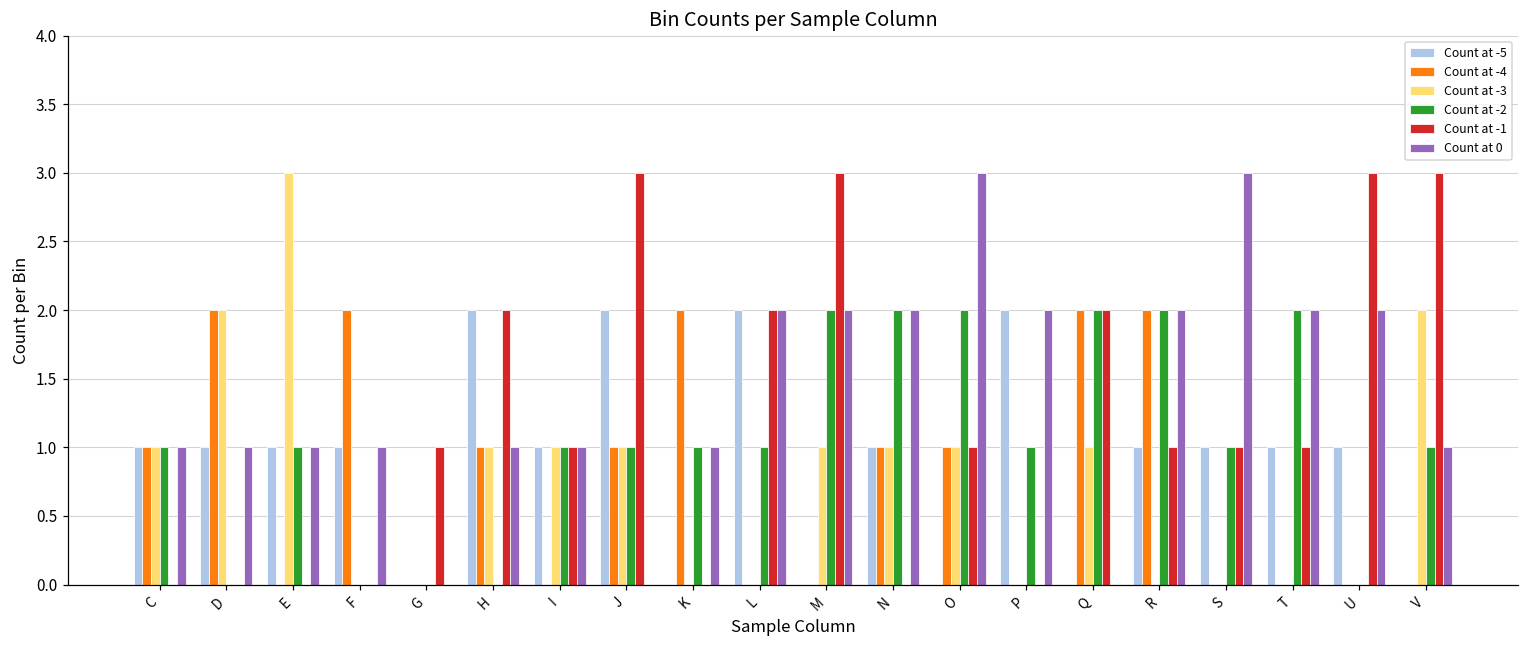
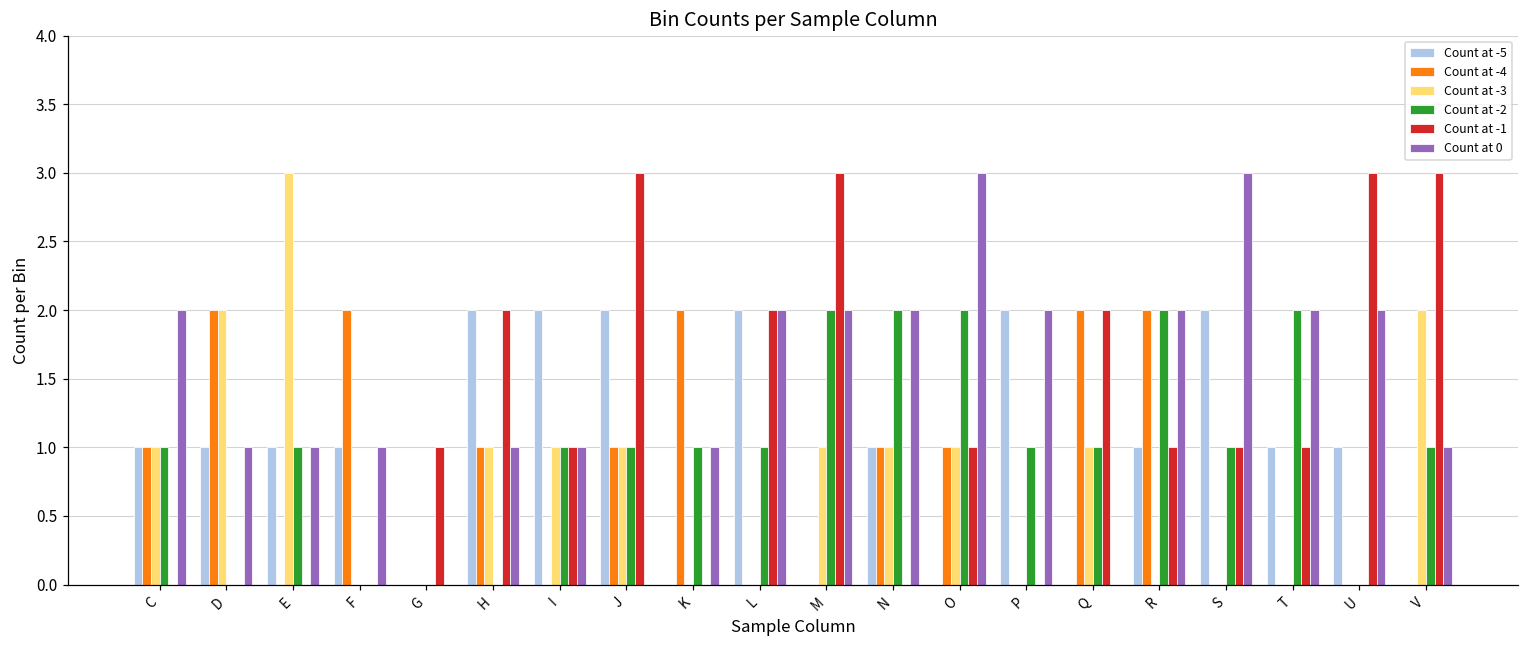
Count at 0, C: 1 -> 2
Count at -5, I: 1 -> 2
Count at -2, Q: 2 -> 1
Count at -5, S: 1 -> 2
